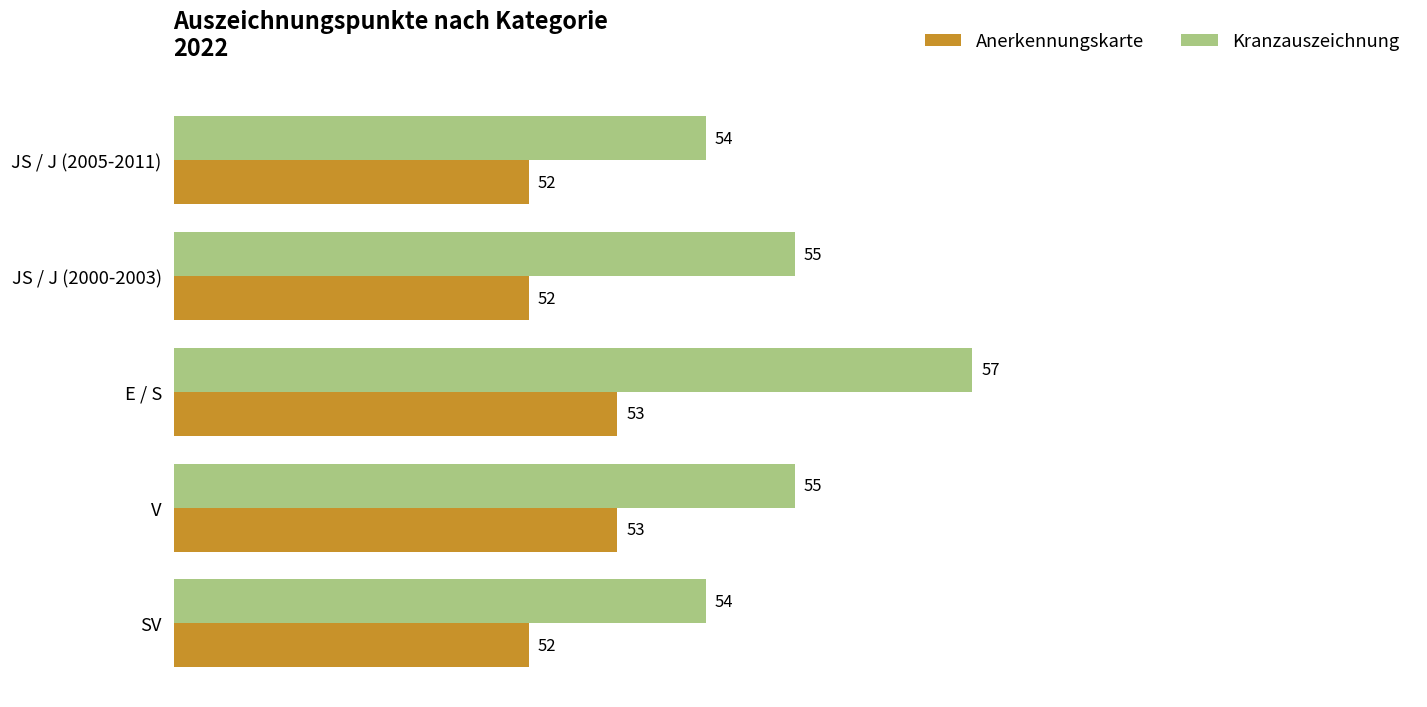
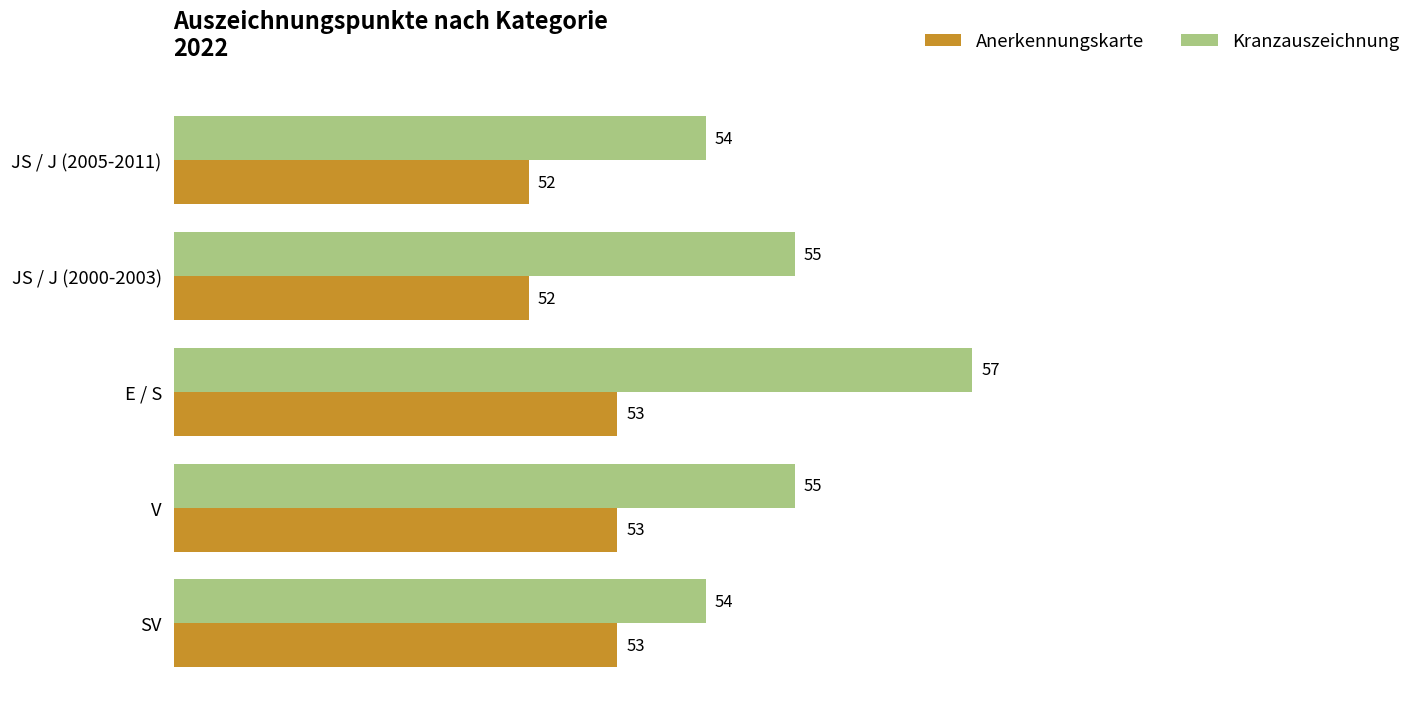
Anerkennungskarte, SV: 52 -> 53
